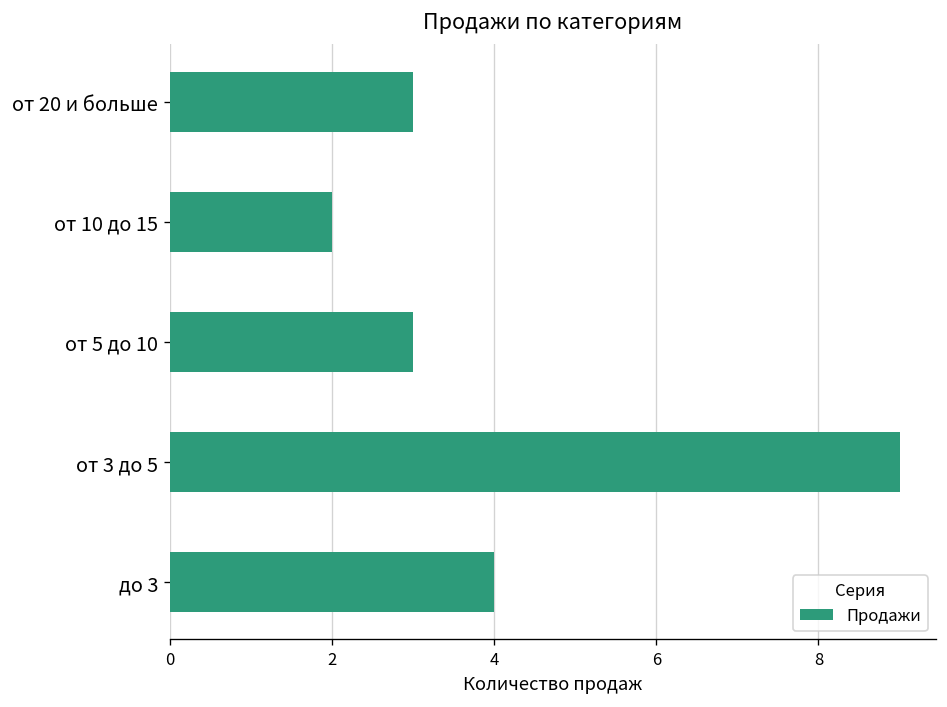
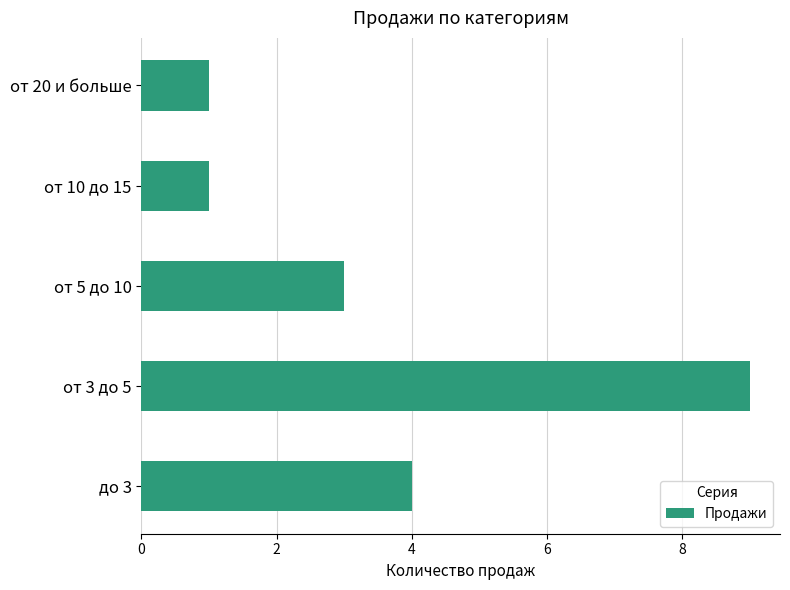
от 20 и больше: 3 -> 1
от 10 до 15: 2 -> 1
